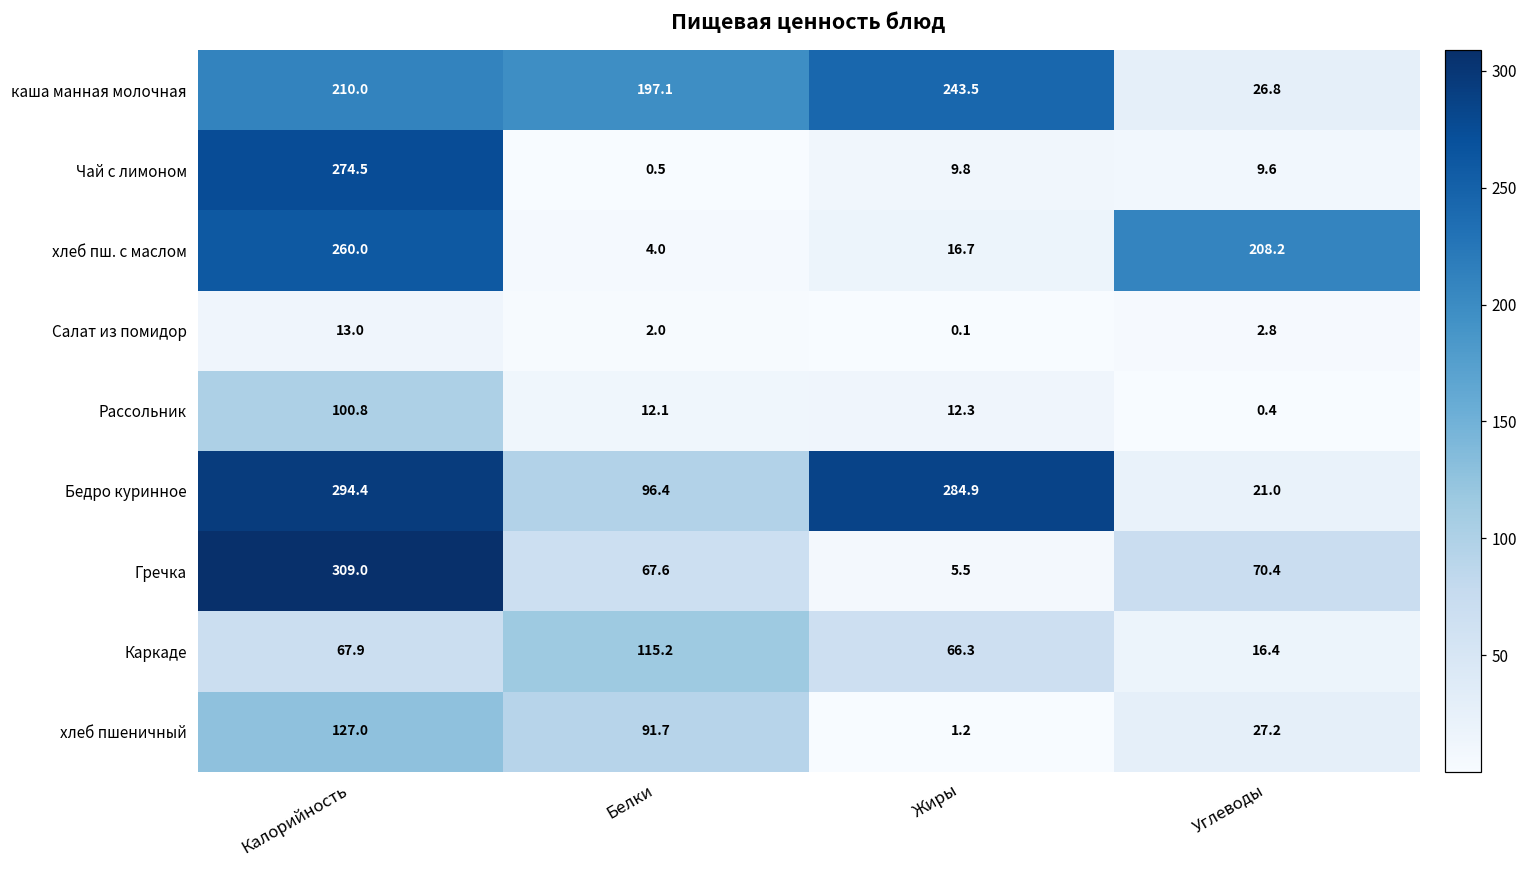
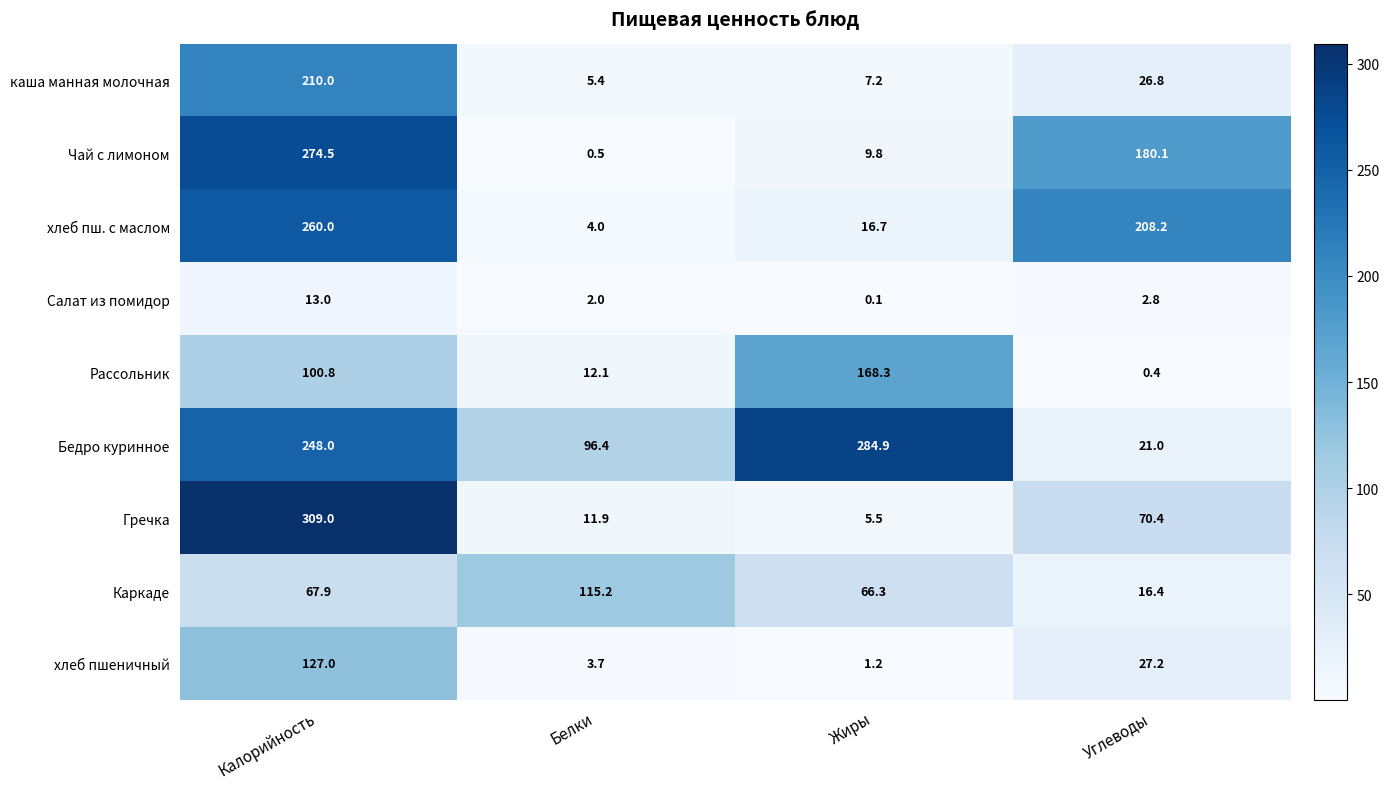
каша манная молочная, Белки: 197.1 -> 5.4
каша манная молочная, Жиры: 243.5 -> 7.2
Чай с лимоном, Углеводы: 9.6 -> 180.1
Рассольник, Жиры: 12.3 -> 168.3
Бедро куринное, Калорийность: 294.4 -> 248.0
Гречка, Белки: 67.6 -> 11.9
хлеб пшеничный, Белки: 91.7 -> 3.7
